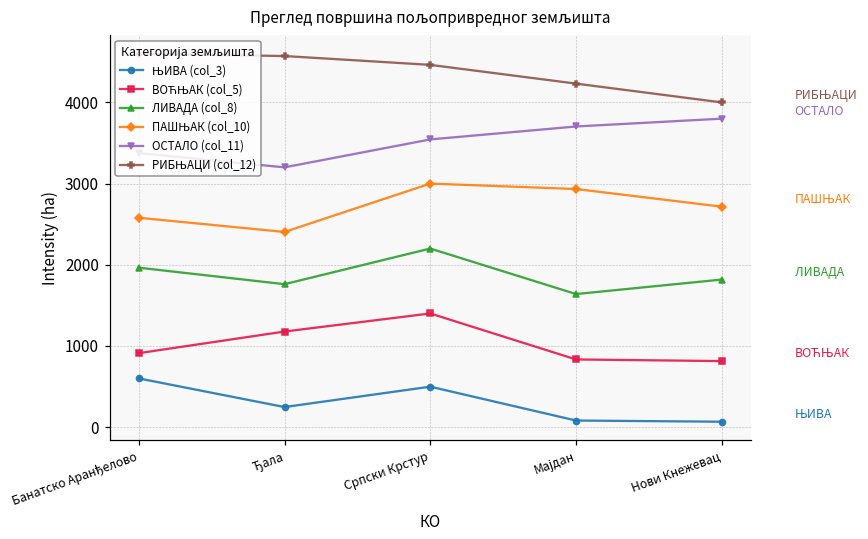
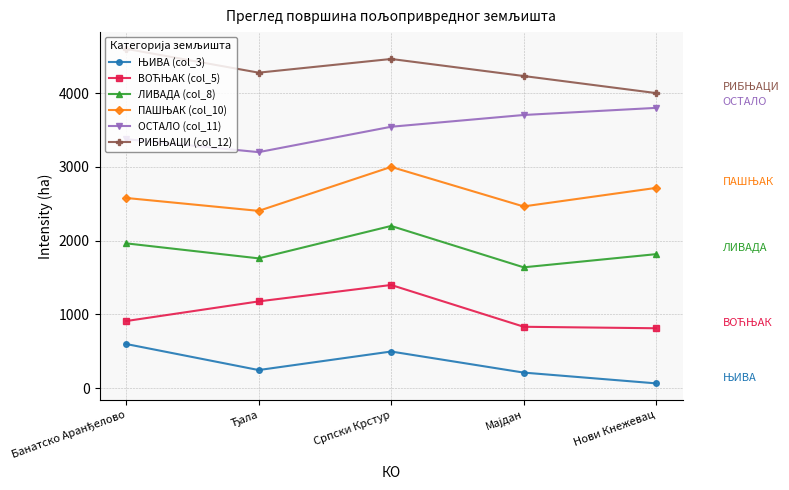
РИБЊАЦИ (col_12), Ђала: 4600 -> 4300
ЊИВА (col_3), Мајдан: 100 -> 200
ПАШЊАК (col_10), Мајдан: 2900 -> 2500
